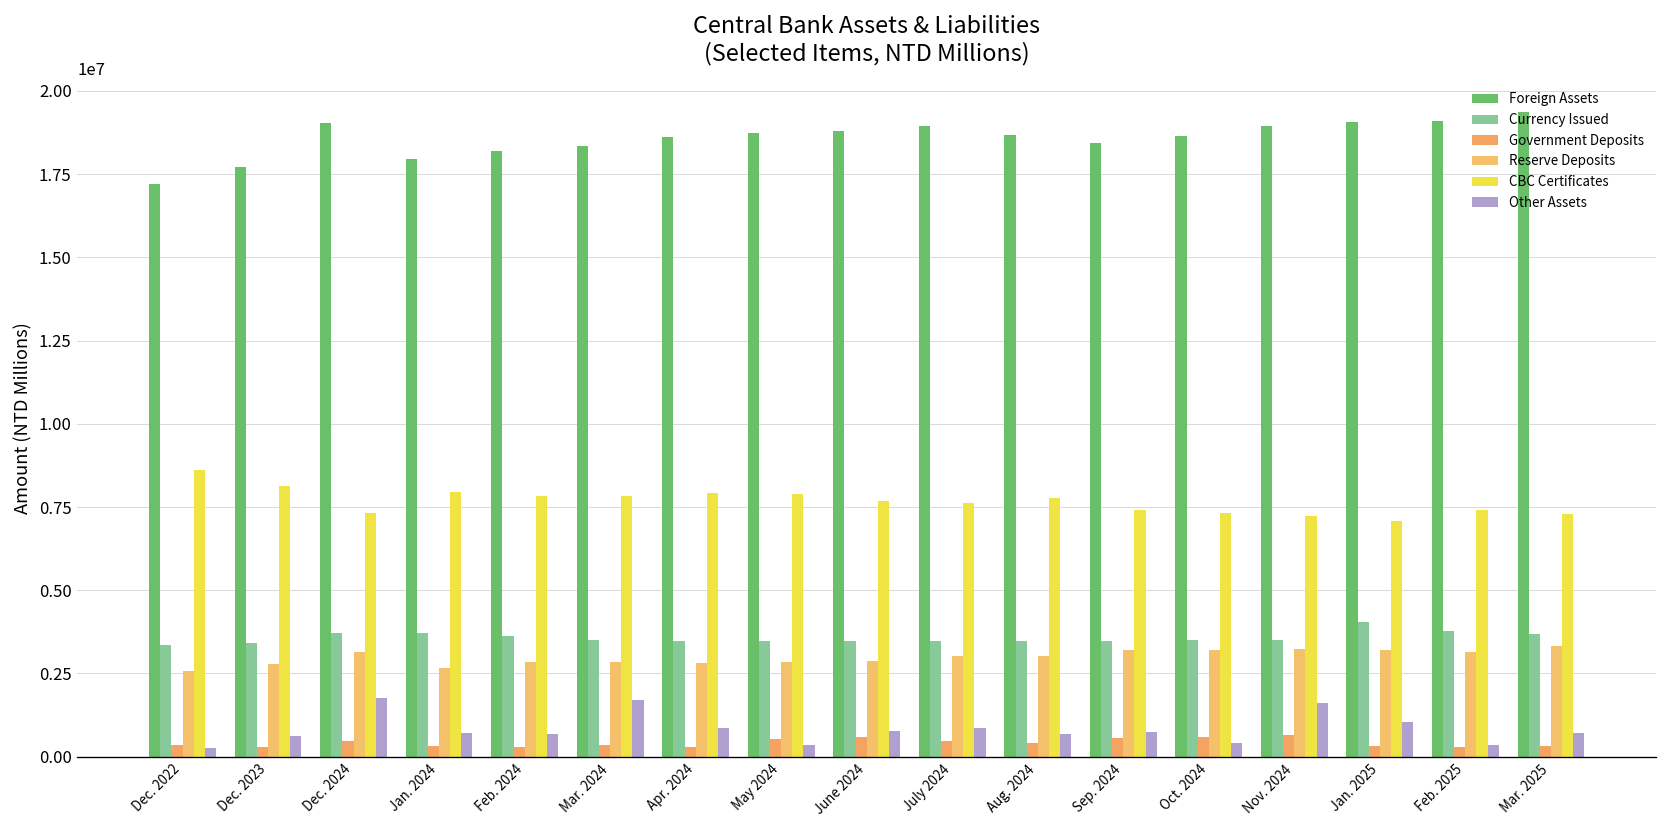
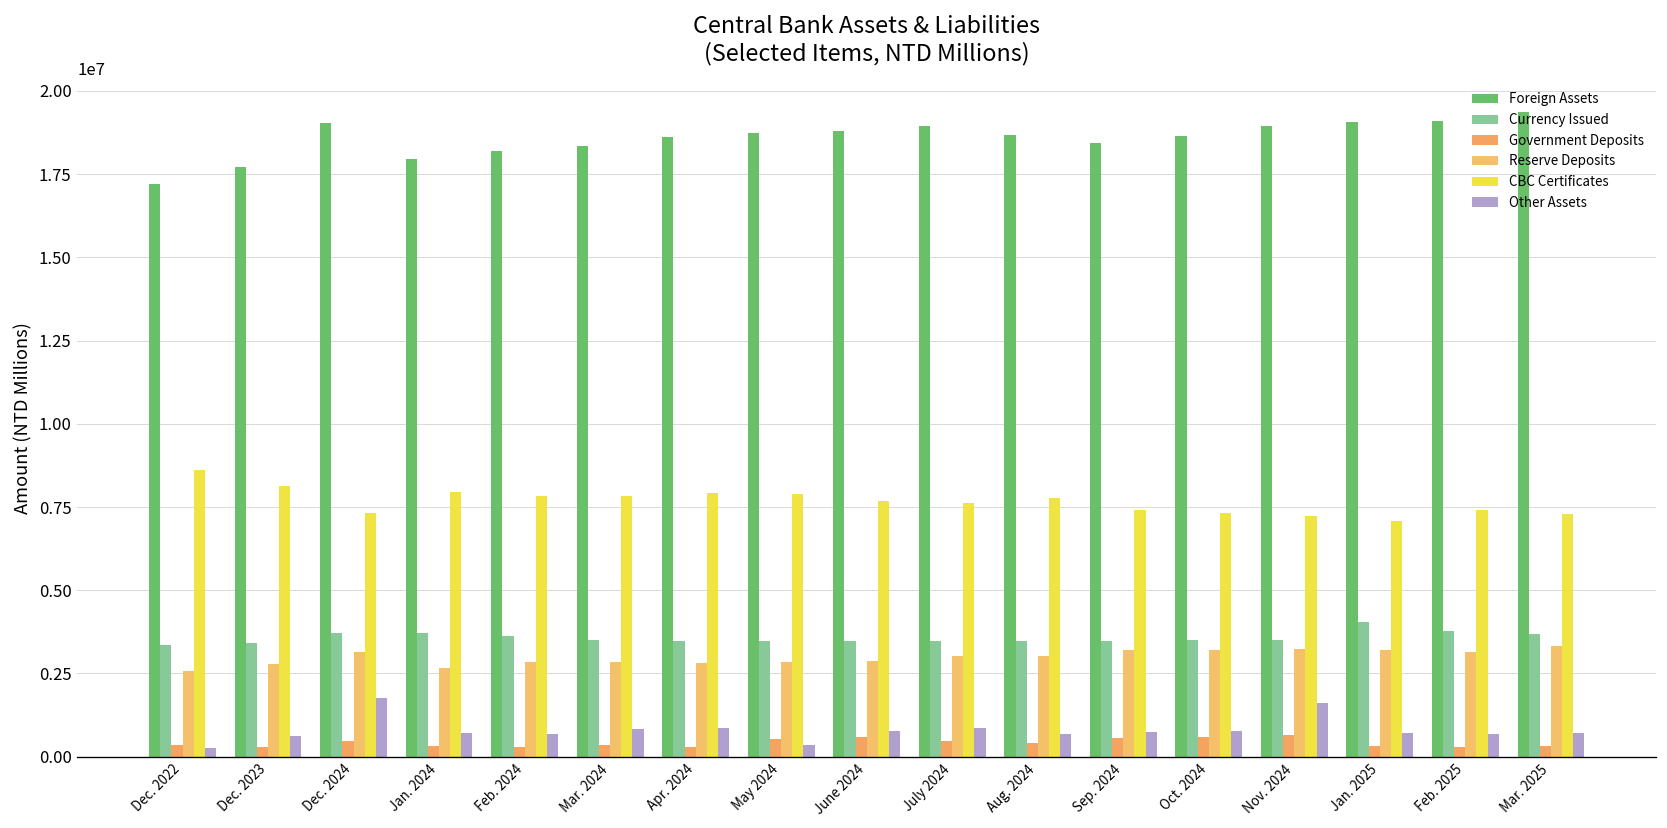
Other Assets, Mar. 2024: 1700000 -> 800000
Other Assets, Oct. 2024: 400000 -> 800000
Other Assets, Jan. 2025: 1000000 -> 700000
Other Assets, Feb. 2025: 400000 -> 700000
